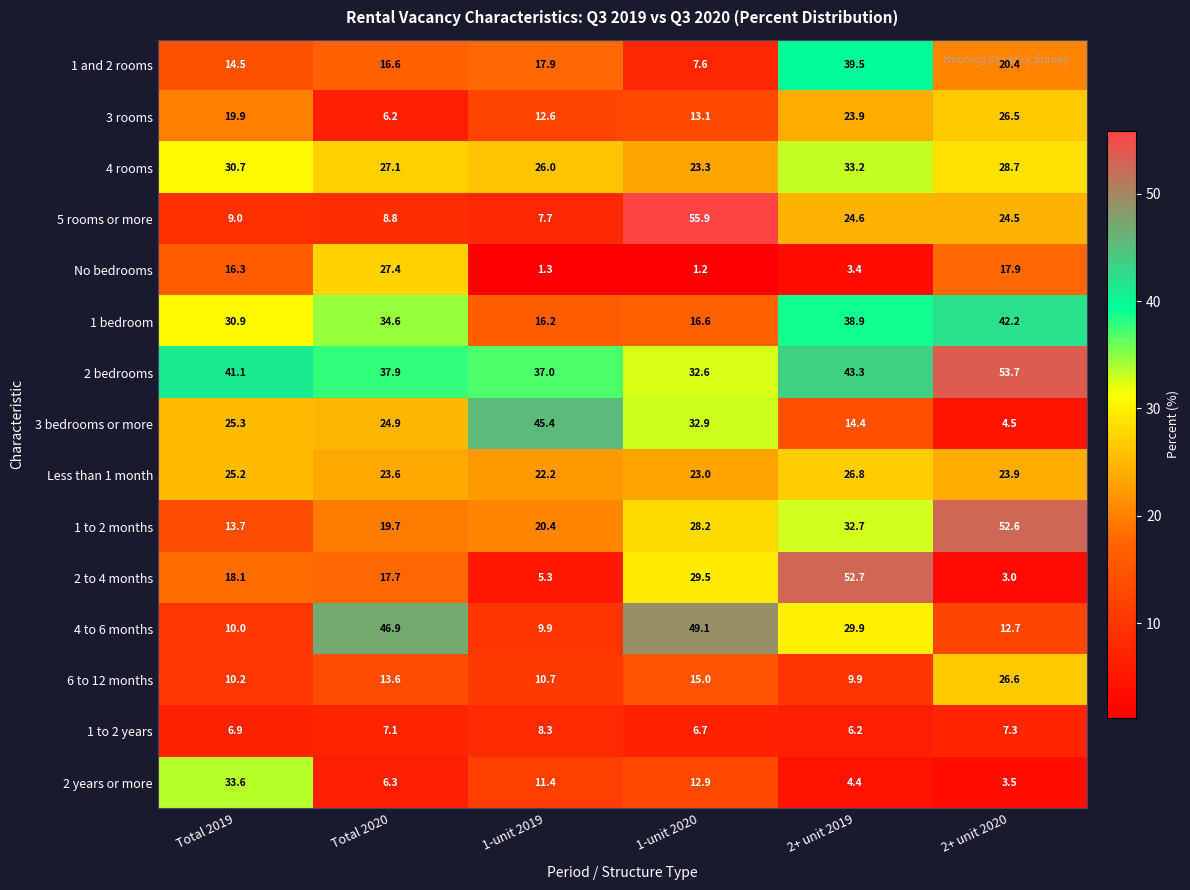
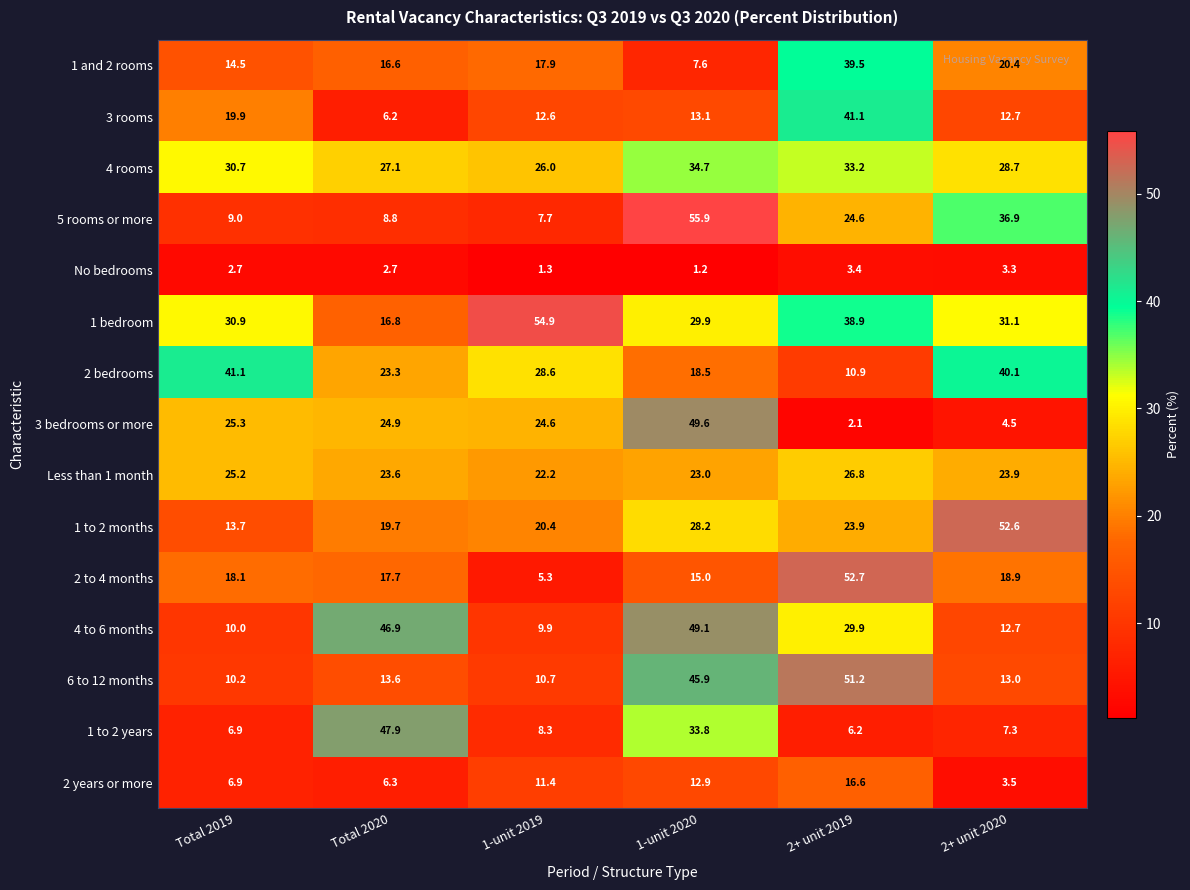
3 rooms, 2+ unit 2019: 23.9 -> 41.1
3 rooms, 2+ unit 2020: 26.5 -> 12.7
4 rooms, 1-unit 2020: 23.3 -> 34.7
5 rooms or more, 2+ unit 2020: 24.5 -> 36.9
No bedrooms, Total 2019: 16.3 -> 2.7
No bedrooms, Total 2020: 27.4 -> 2.7
No bedrooms, 2+ unit 2020: 17.9 -> 3.3
1 bedroom, Total 2020: 34.6 -> 16.8
1 bedroom, 1-unit 2019: 16.2 -> 54.9
1 bedroom, 1-unit 2020: 16.6 -> 29.9
1 bedroom, 2+ unit 2020: 42.2 -> 31.1
2 bedrooms, Total 2020: 37.9 -> 23.3
2 bedrooms, 1-unit 2019: 37.0 -> 28.6
2 bedrooms, 1-unit 2020: 32.6 -> 18.5
2 bedrooms, 2+ unit 2019: 43.3 -> 10.9
2 bedrooms, 2+ unit 2020: 53.7 -> 40.1
3 bedrooms or more, 1-unit 2019: 45.4 -> 24.6
3 bedrooms or more, 1-unit 2020: 32.9 -> 49.6
3 bedrooms or more, 2+ unit 2019: 14.4 -> 2.1
1 to 2 months, 2+ unit 2019: 32.7 -> 23.9
2 to 4 months, 1-unit 2020: 29.5 -> 15.0
2 to 4 months, 2+ unit 2020: 3.0 -> 18.9
6 to 12 months, 1-unit 2020: 15.0 -> 45.9
6 to 12 months, 2+ unit 2019: 9.9 -> 51.2
6 to 12 months, 2+ unit 2020: 26.6 -> 13.0
1 to 2 years, Total 2020: 7.1 -> 47.9
1 to 2 years, 1-unit 2020: 6.7 -> 33.8
2 years or more, Total 2019: 33.6 -> 6.9
2 years or more, 2+ unit 2019: 4.4 -> 16.6
